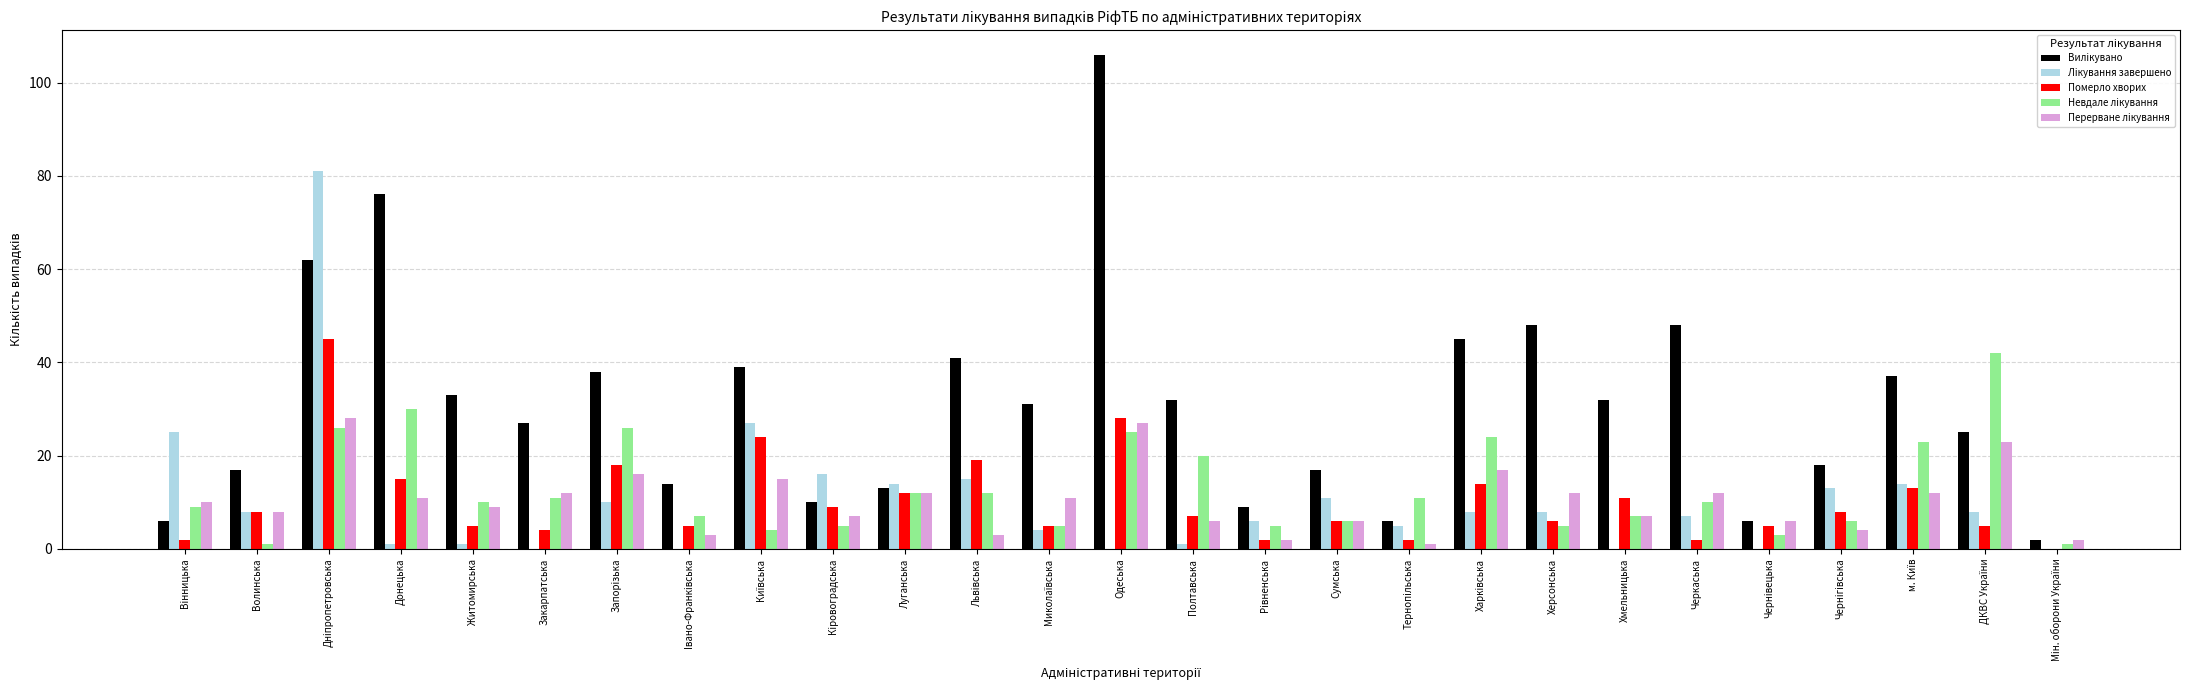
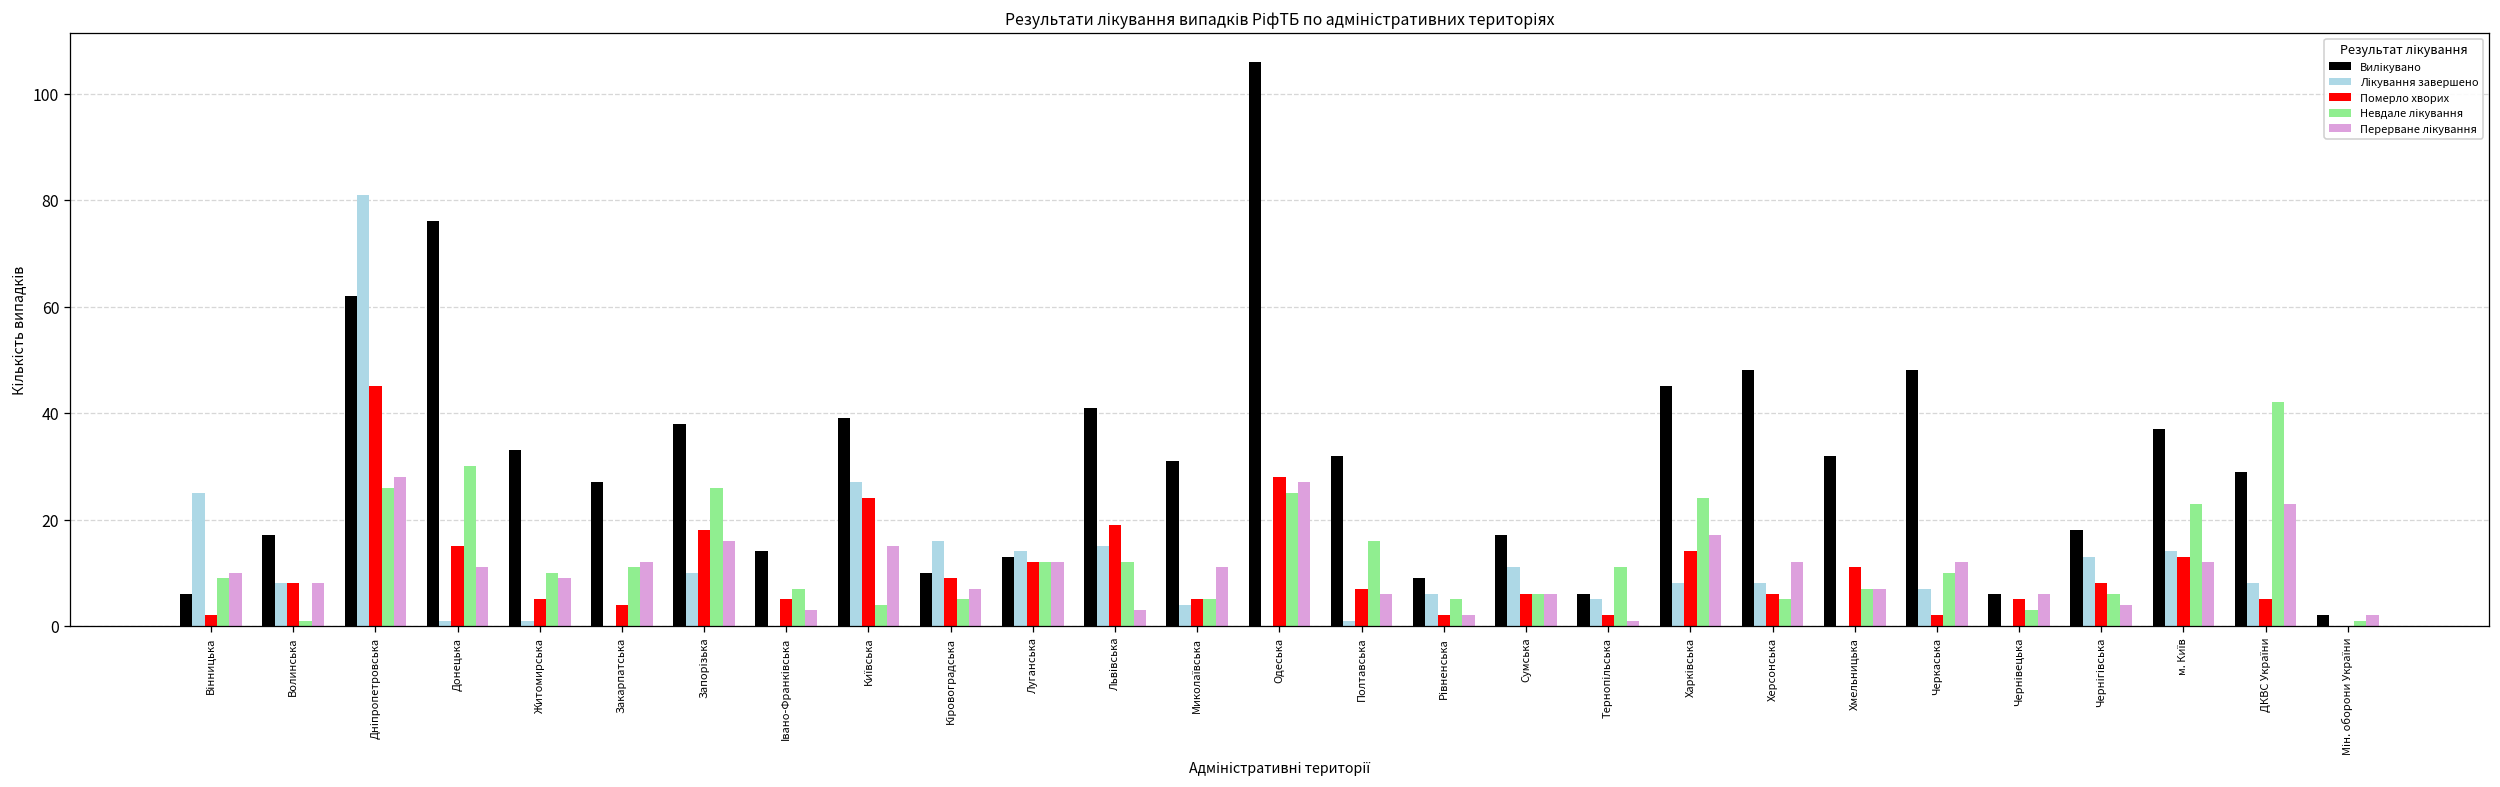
Невдале лікування, Полтавська: 20 -> 16
Вилікувано, ДКВС України: 25 -> 29
